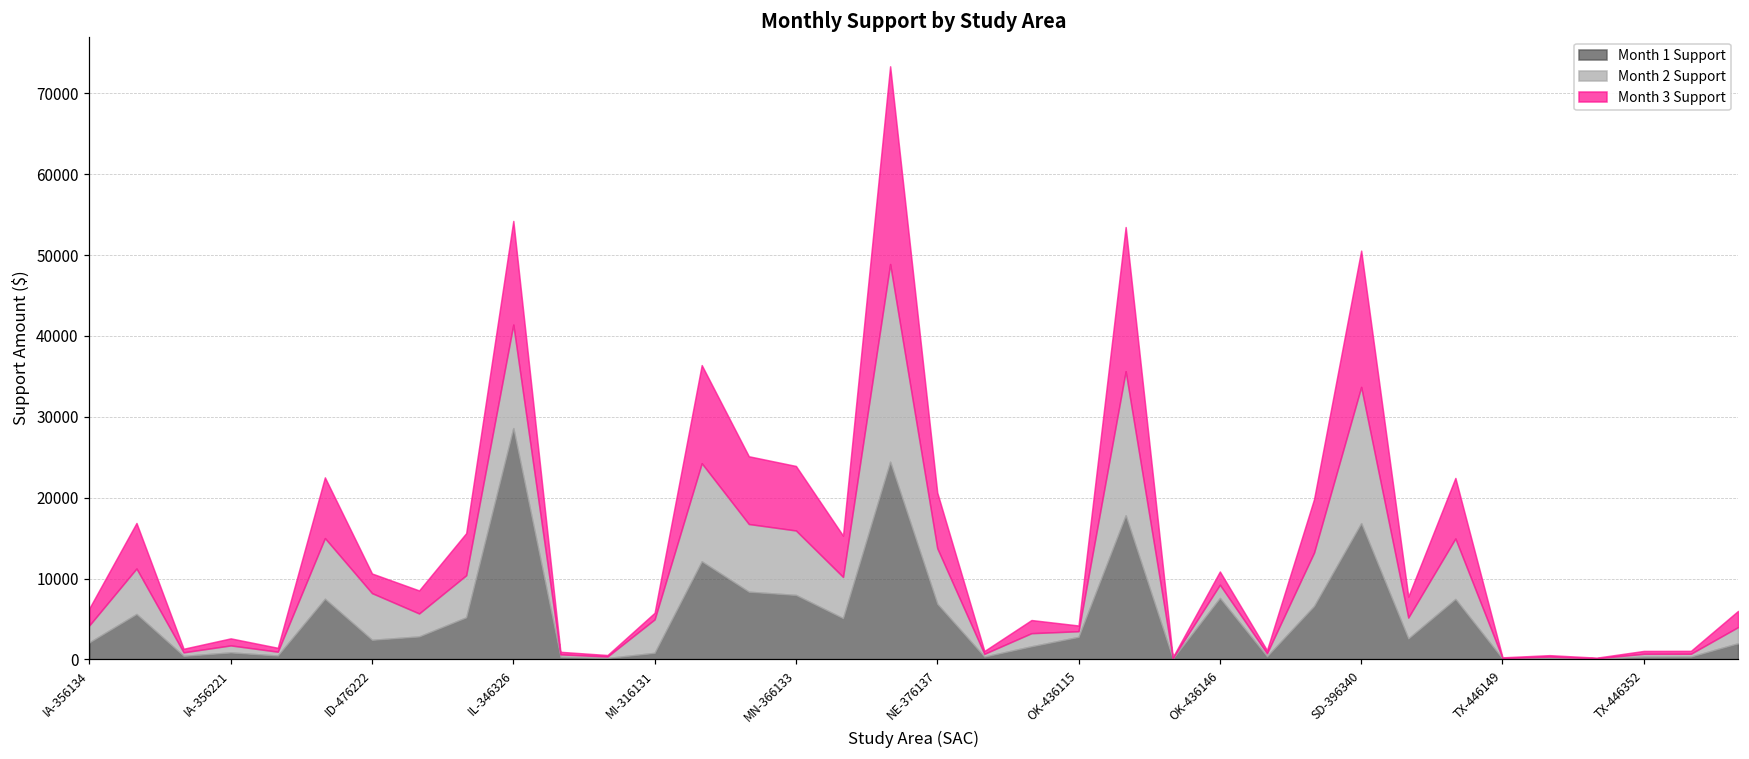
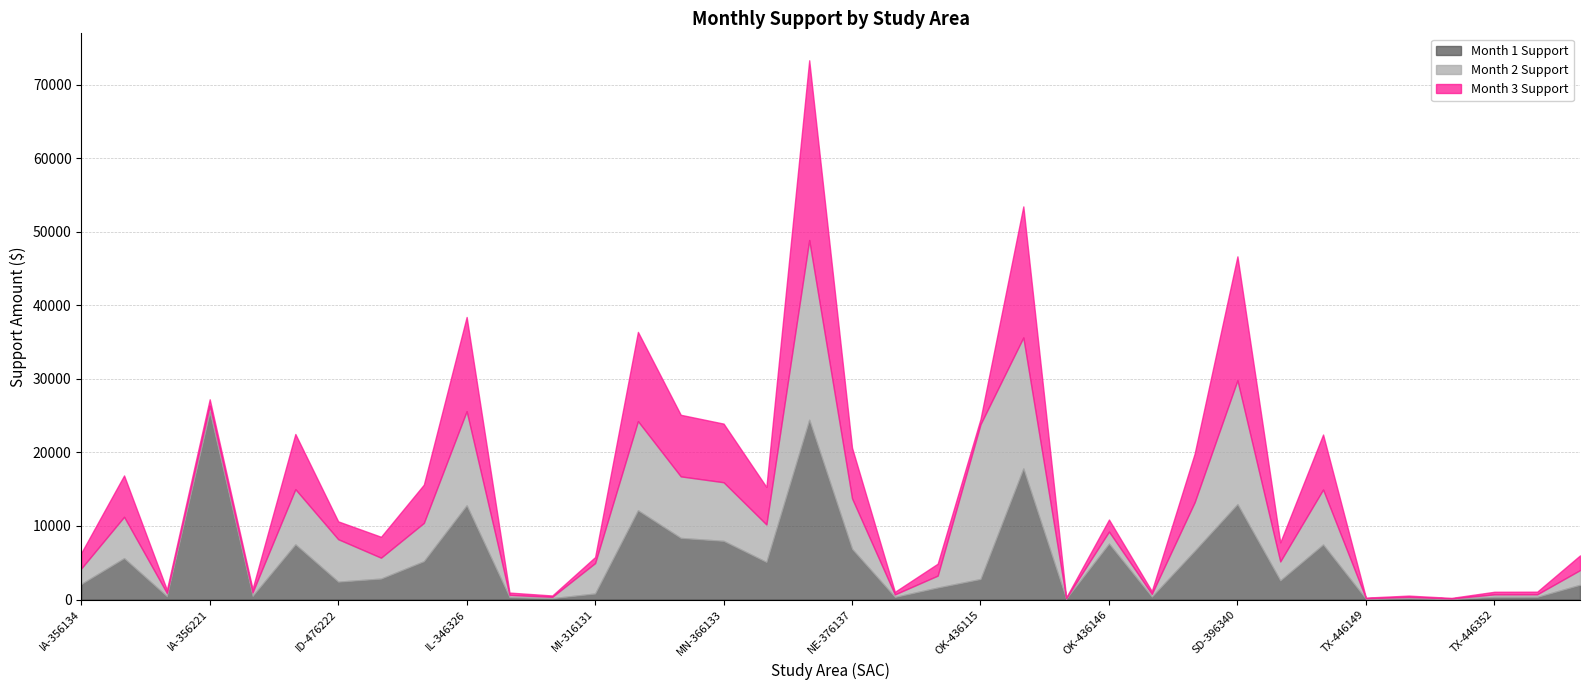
Month 1 Support, IA-356221: 1000 -> 25000
Month 1 Support, IL-346326: 29000 -> 13000
Month 2 Support, OK-436115: 1000 -> 21000
Month 1 Support, SD-396340: 17000 -> 13000
